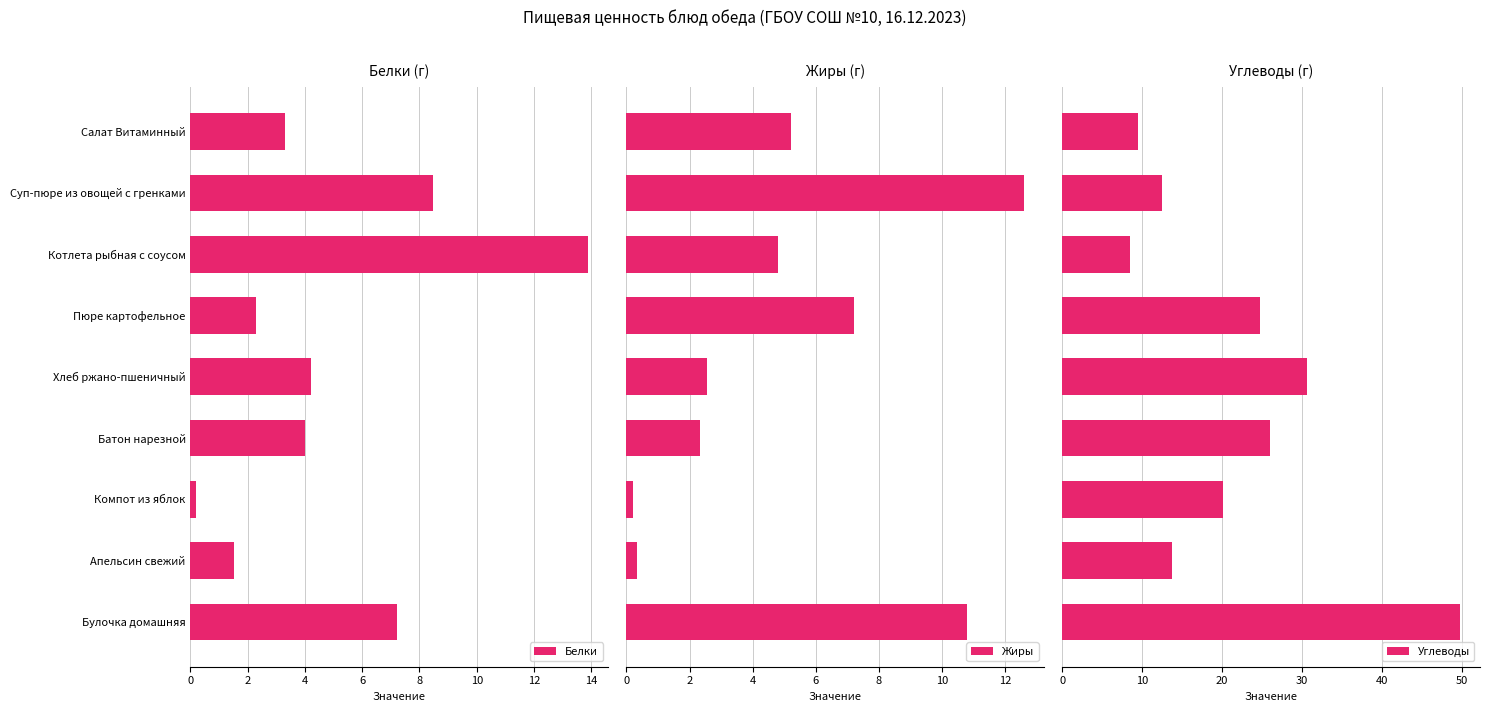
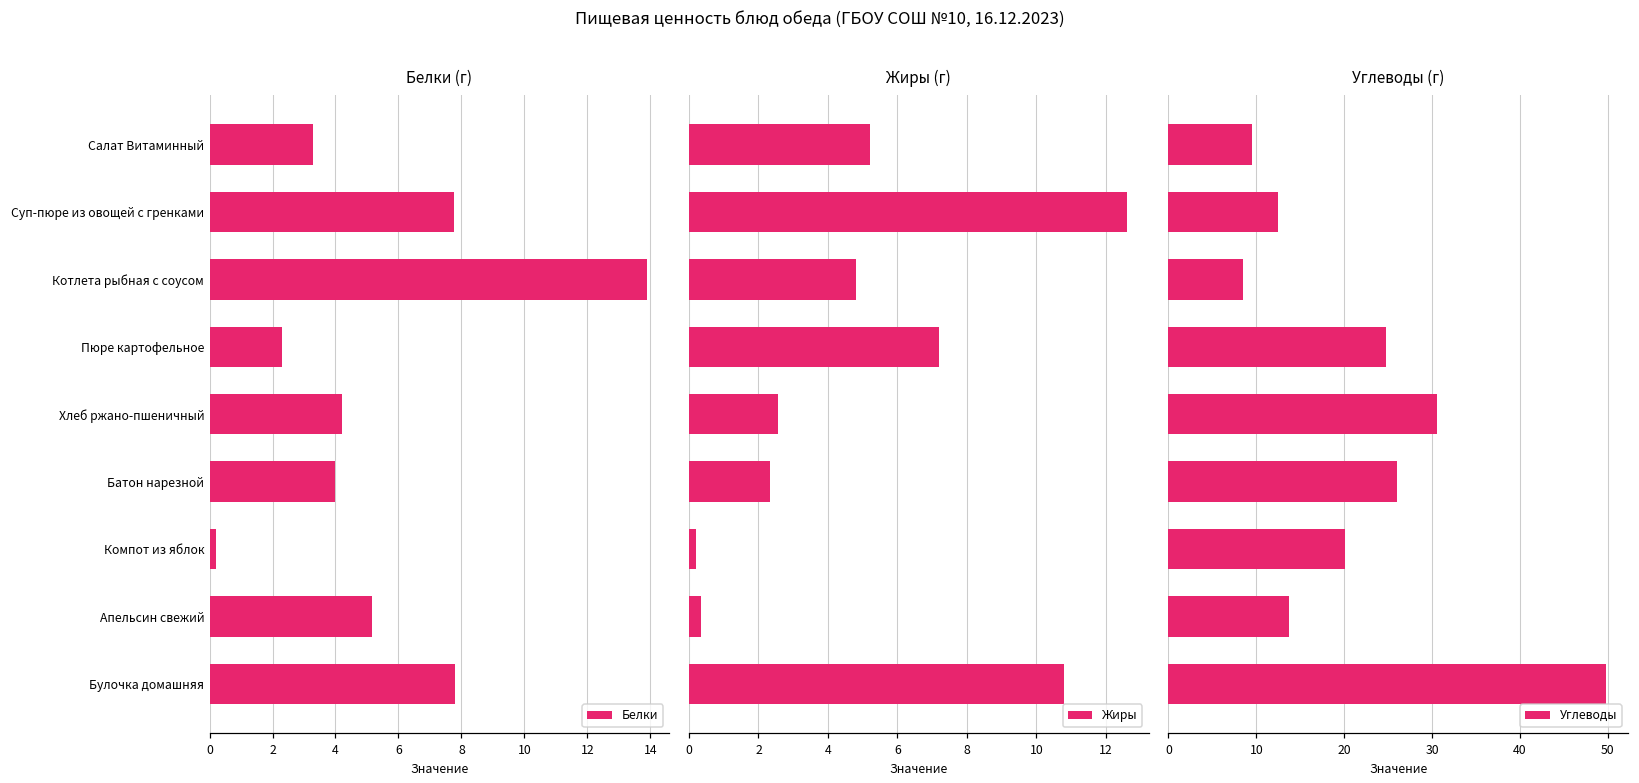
Белки (г), Суп-пюре из овощей с гренками: 8.5 -> 7.8
Белки (г), Апельсин свежий: 1.5 -> 5.2
Белки (г), Булочка домашняя: 7.2 -> 7.8
